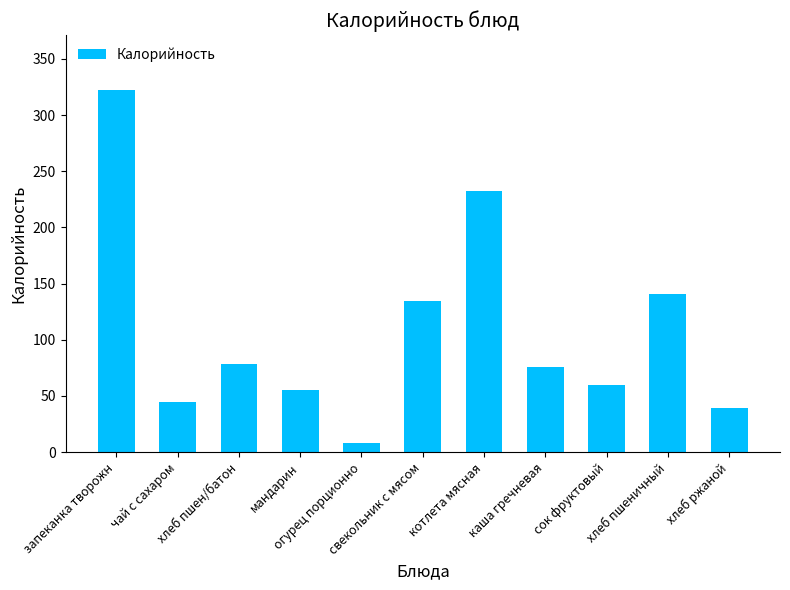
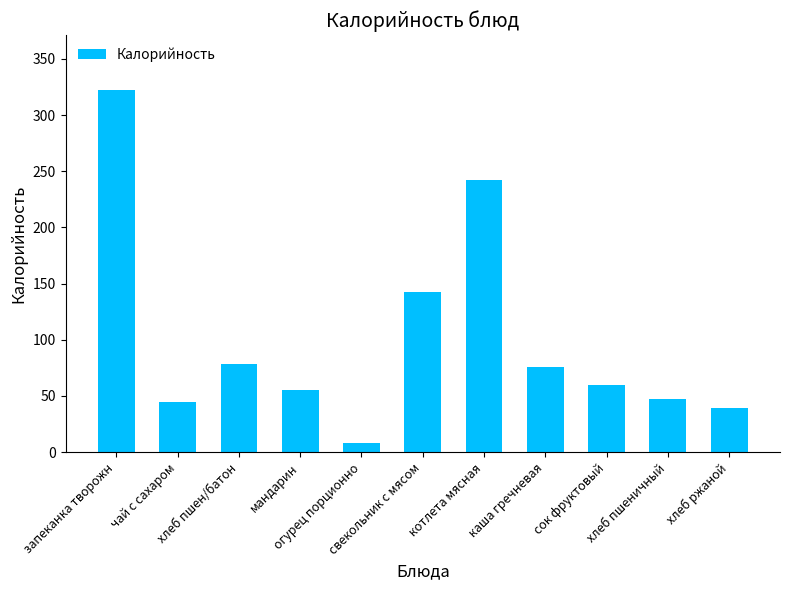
свекольник с мясом: 134 -> 142
котлета мясная: 232 -> 242
хлеб пшеничный: 141 -> 47
